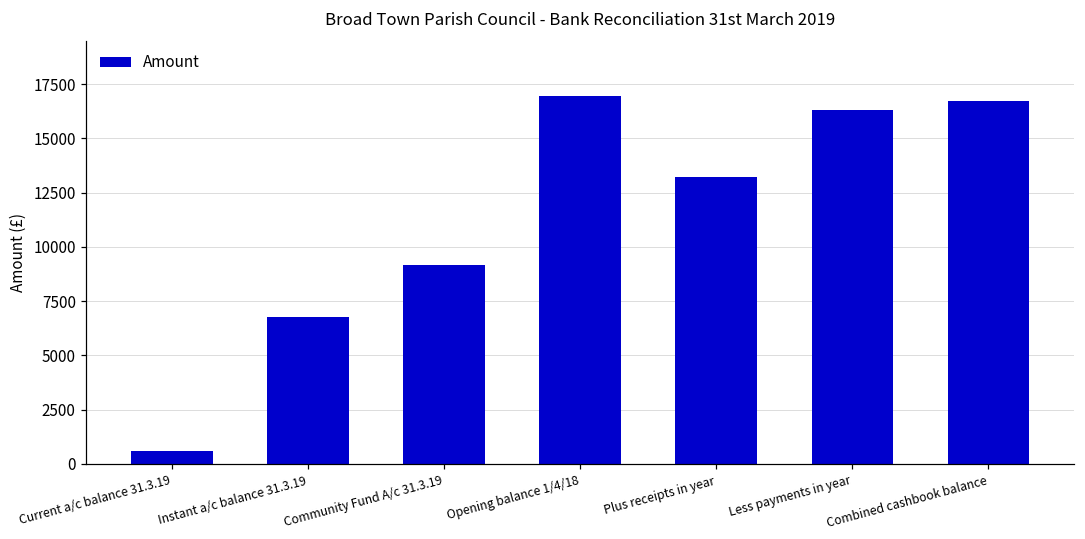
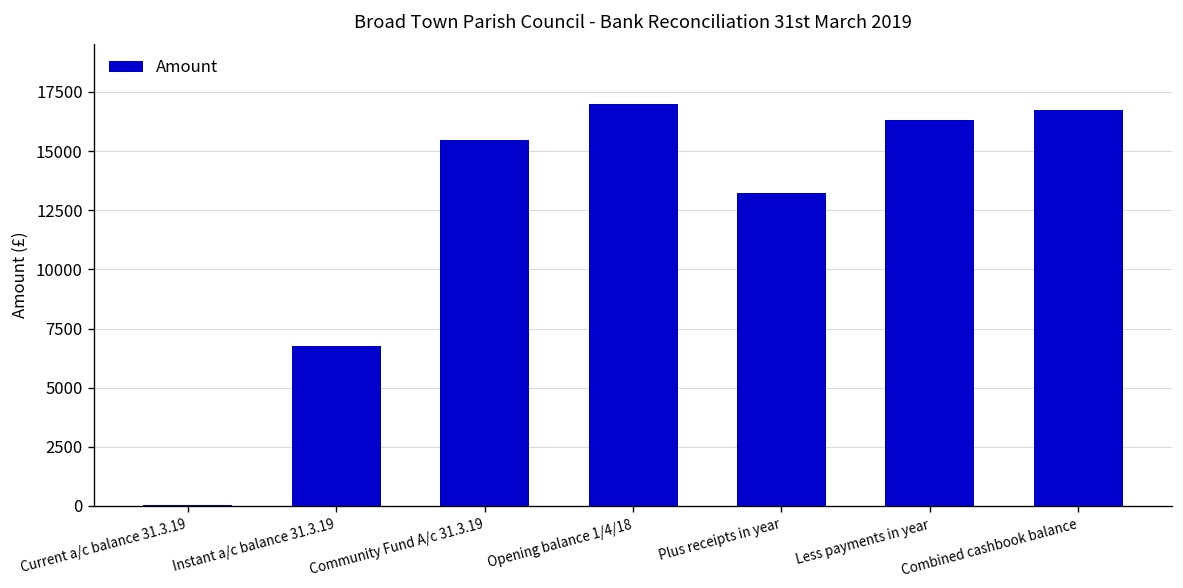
Current a/c balance 31.3.19: 600 -> 100
Community Fund A/c 31.3.19: 9200 -> 15500
